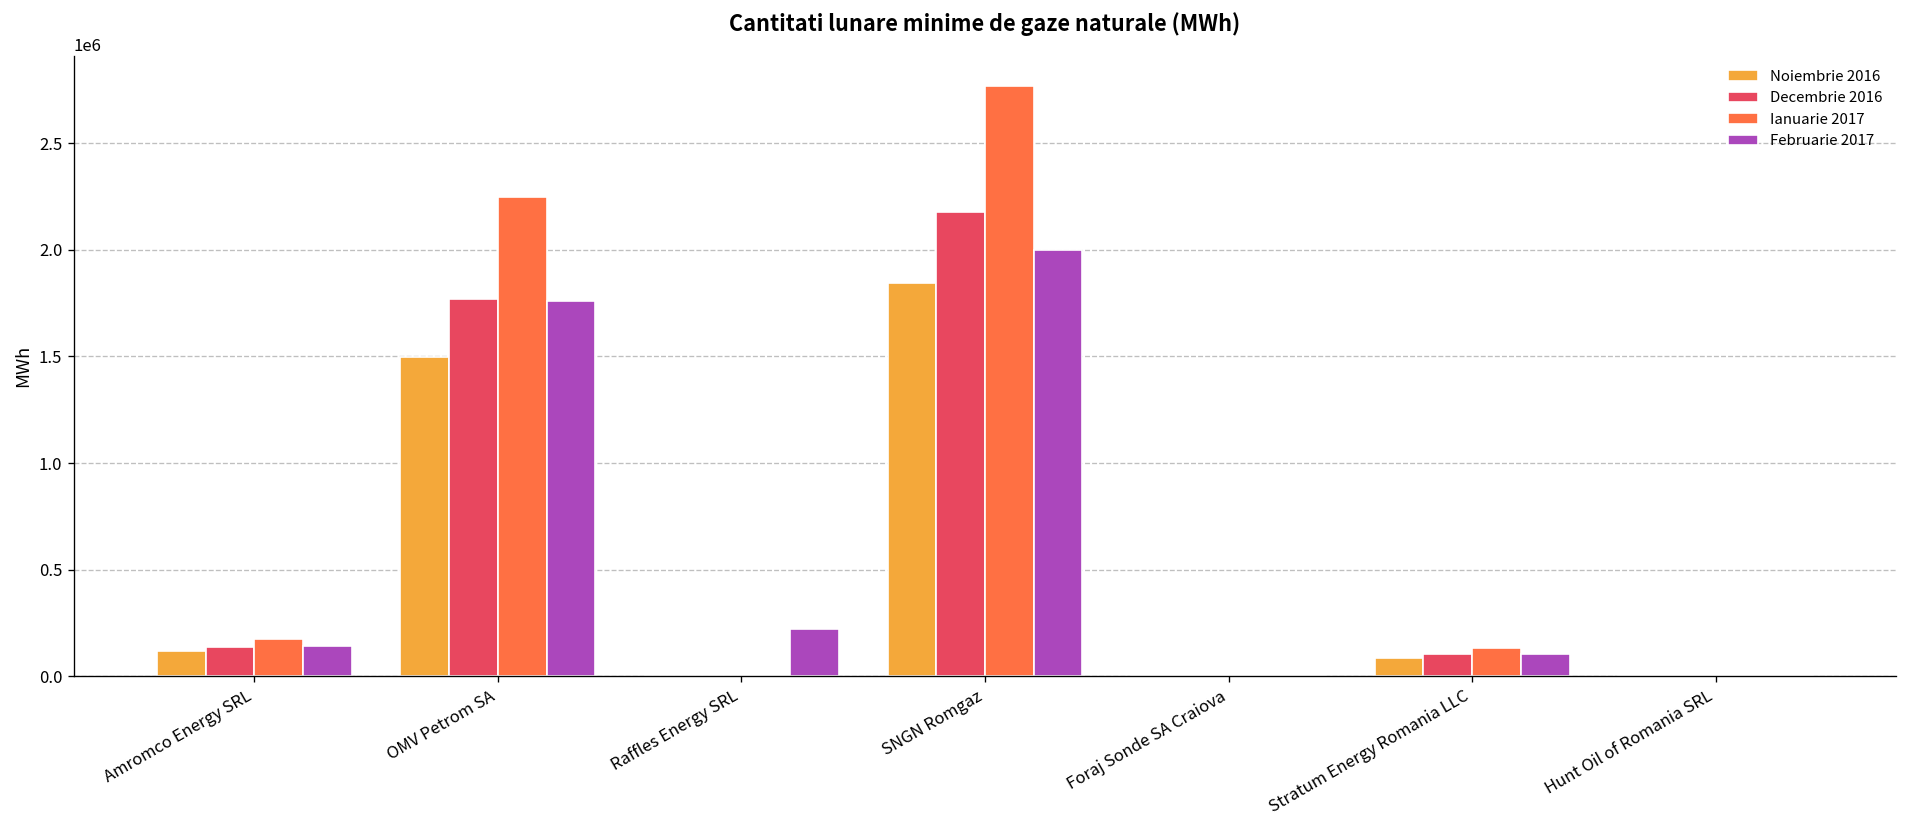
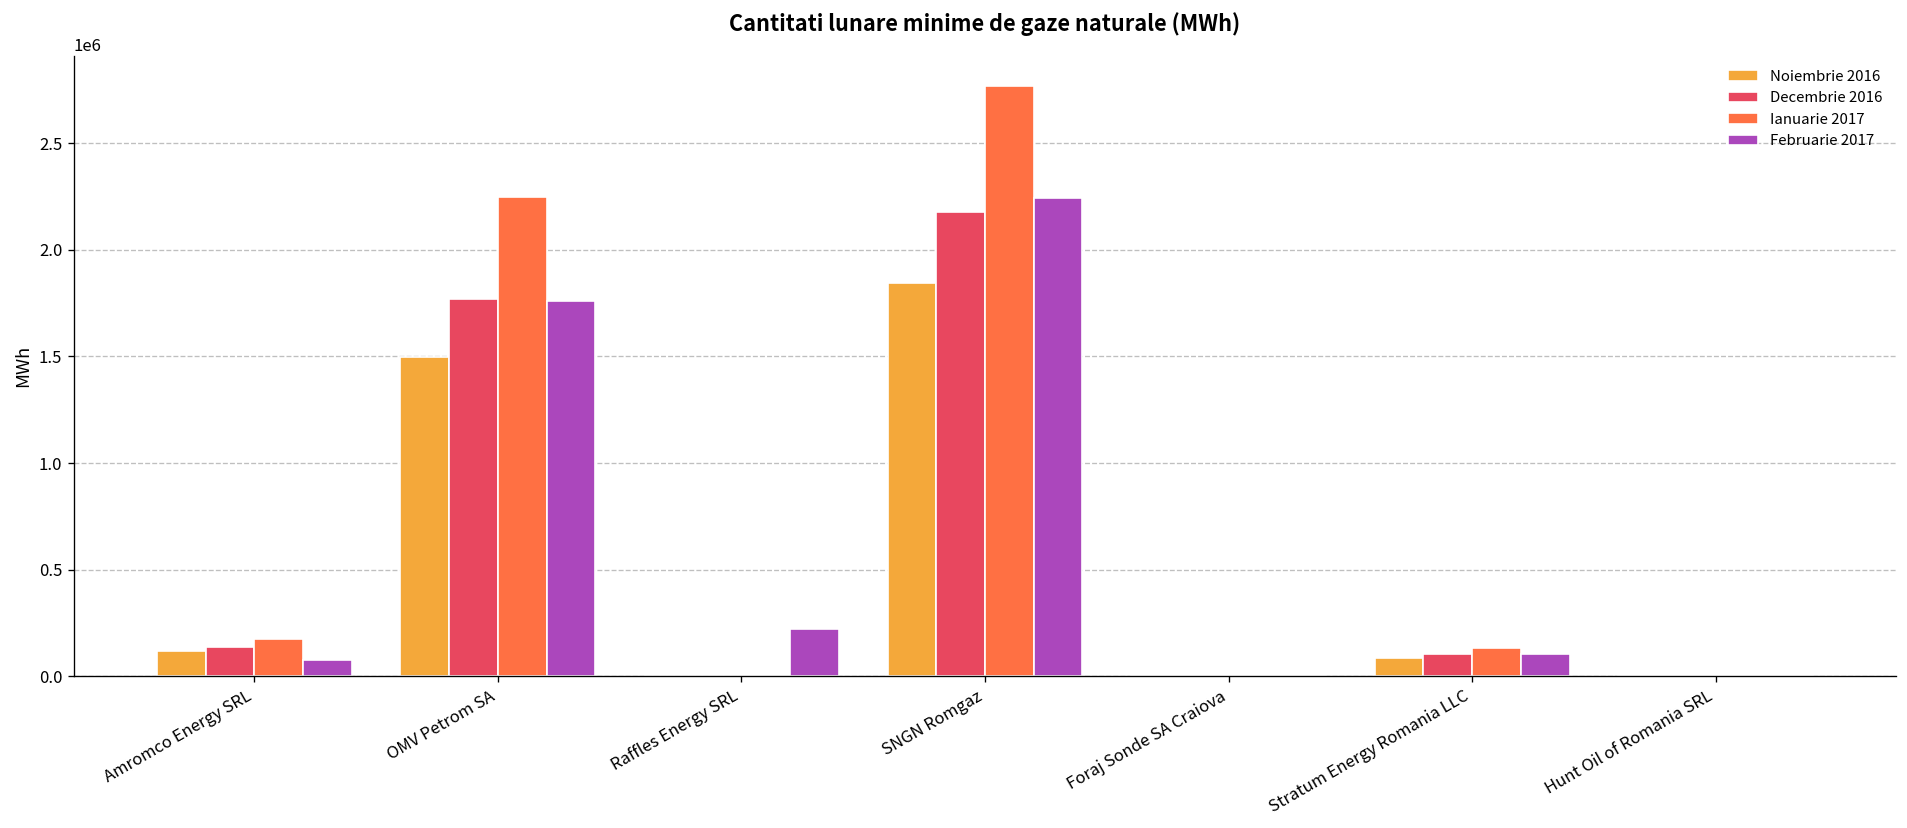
Februarie 2017, Amromco Energy SRL: 140000 -> 80000
Februarie 2017, SNGN Romgaz: 2000000 -> 2240000
